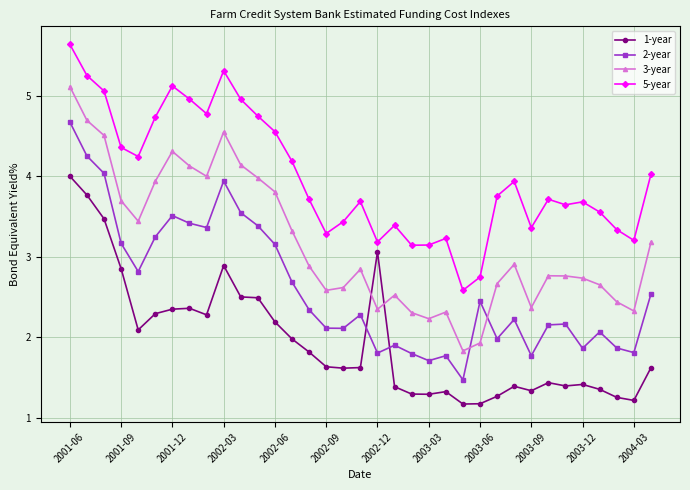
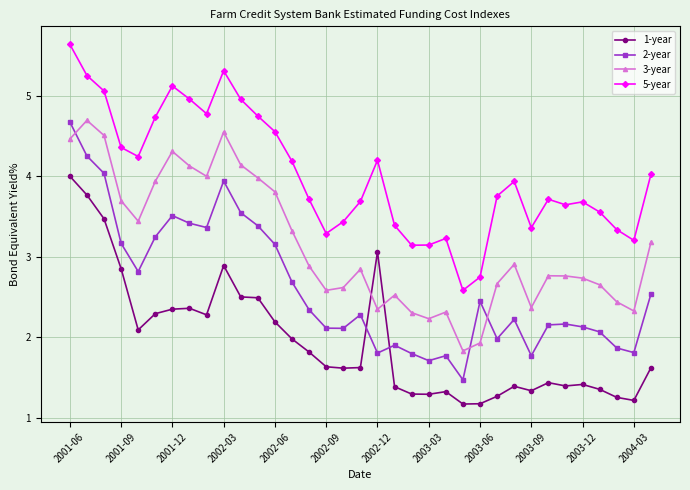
3-year, 2001-06: 5.1 -> 4.5
5-year, 2002-12: 3.2 -> 4.2
2-year, 2003-12: 1.9 -> 2.1
